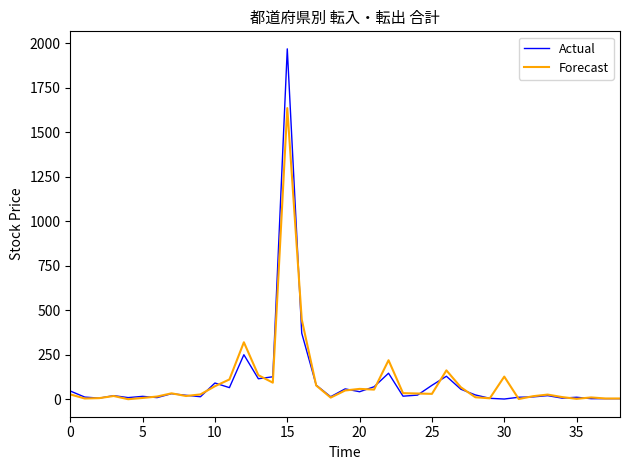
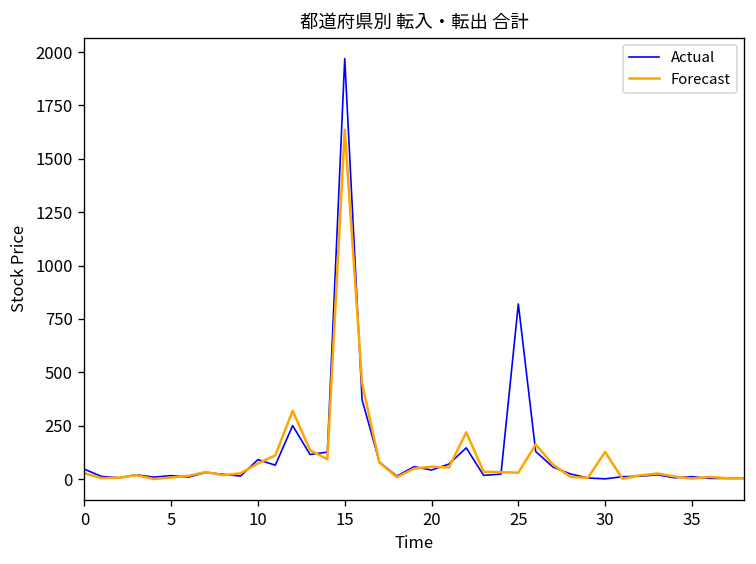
Actual, 25: 80 -> 820
